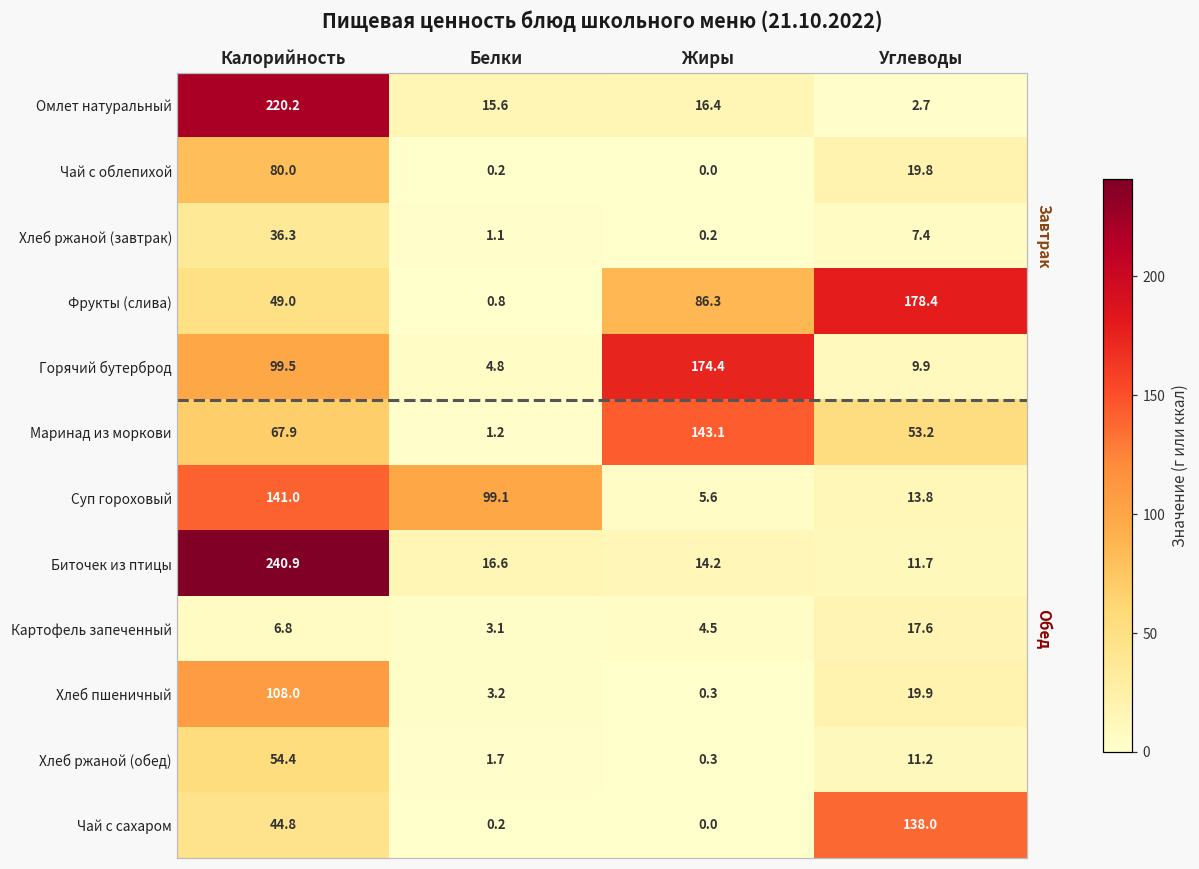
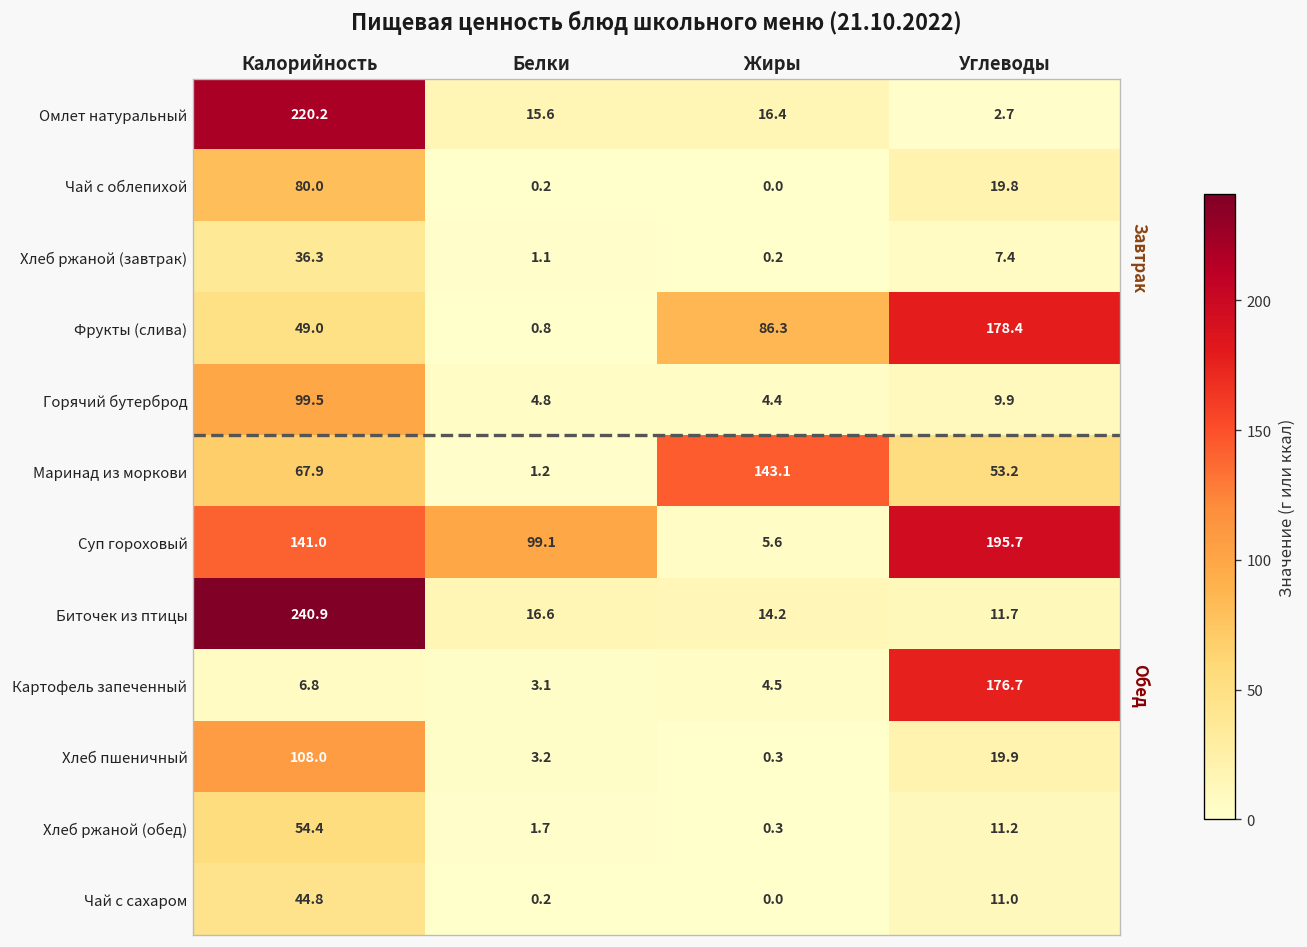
Горячий бутерброд, Жиры: 174.4 -> 4.4
Суп гороховый, Углеводы: 13.8 -> 195.7
Картофель запеченный, Углеводы: 17.6 -> 176.7
Чай с сахаром, Углеводы: 138.0 -> 11.0
